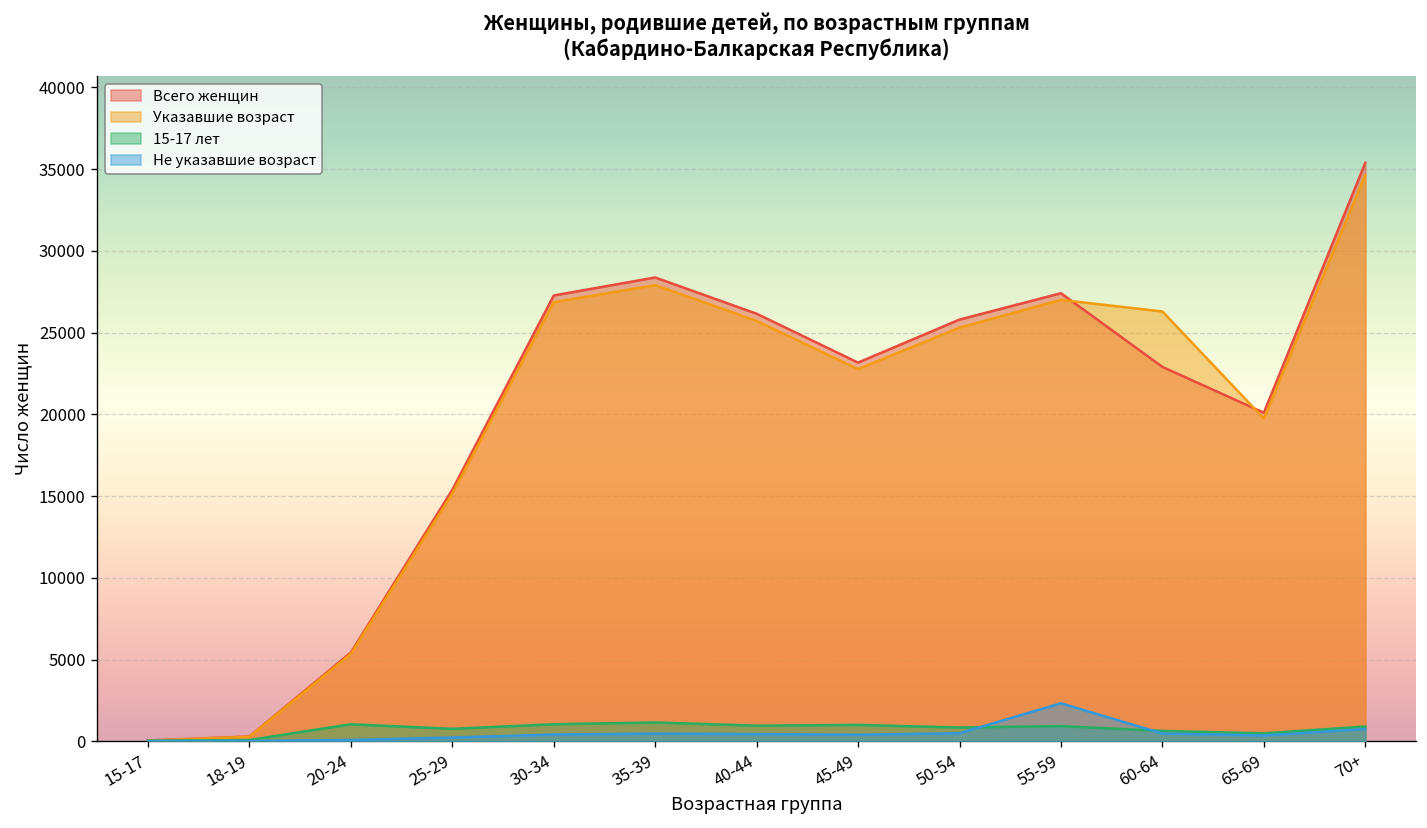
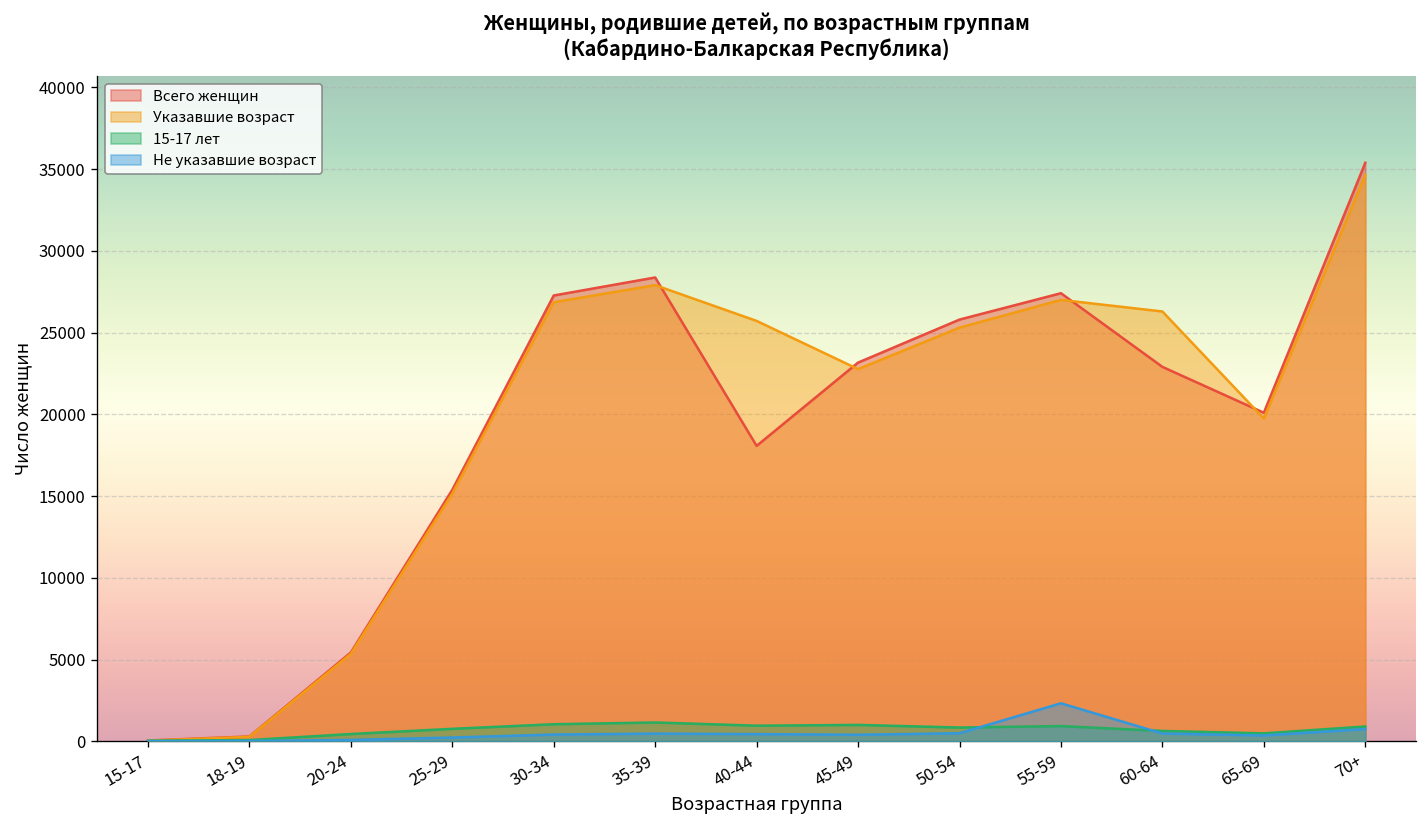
15-17 лет, 20-24: 1000 -> 400
Всего женщин, 40-44: 26200 -> 18100
